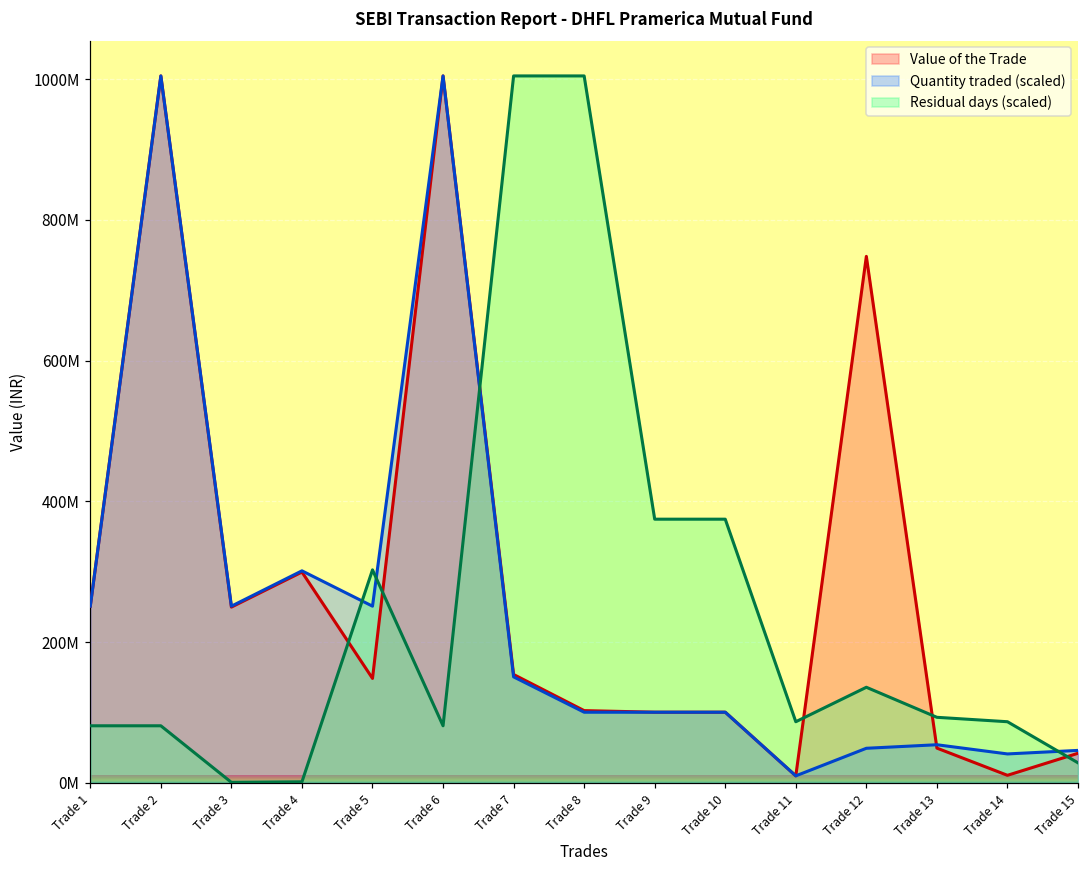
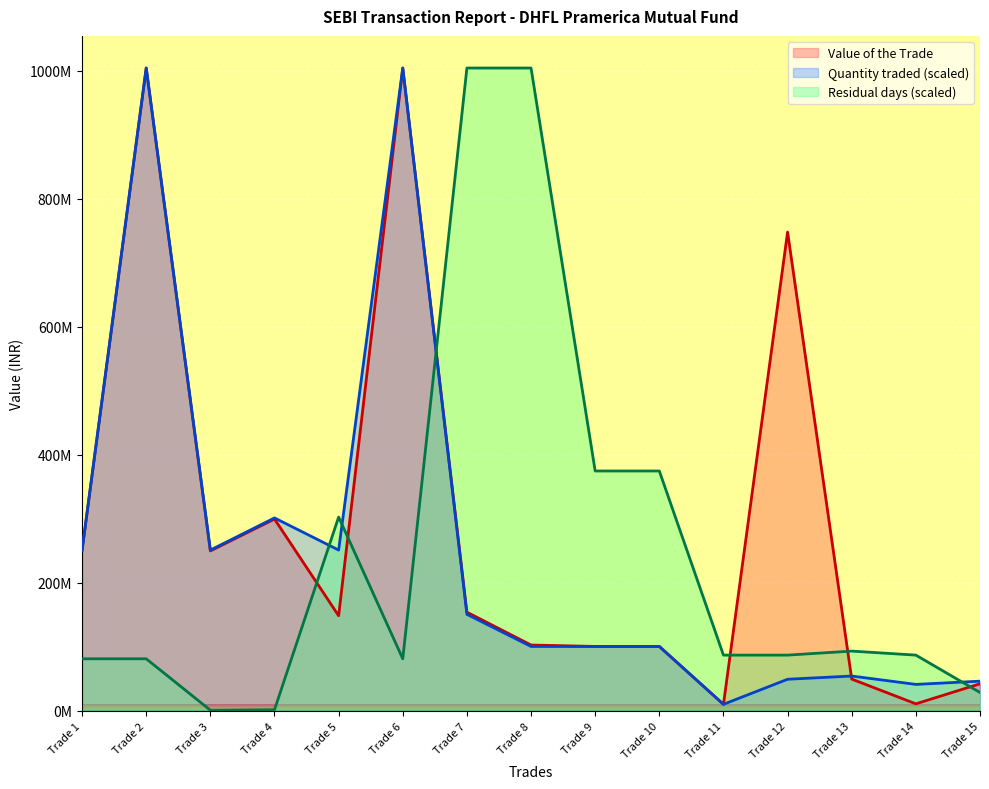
Residual days (scaled), Trade 12: 140000000 -> 90000000
